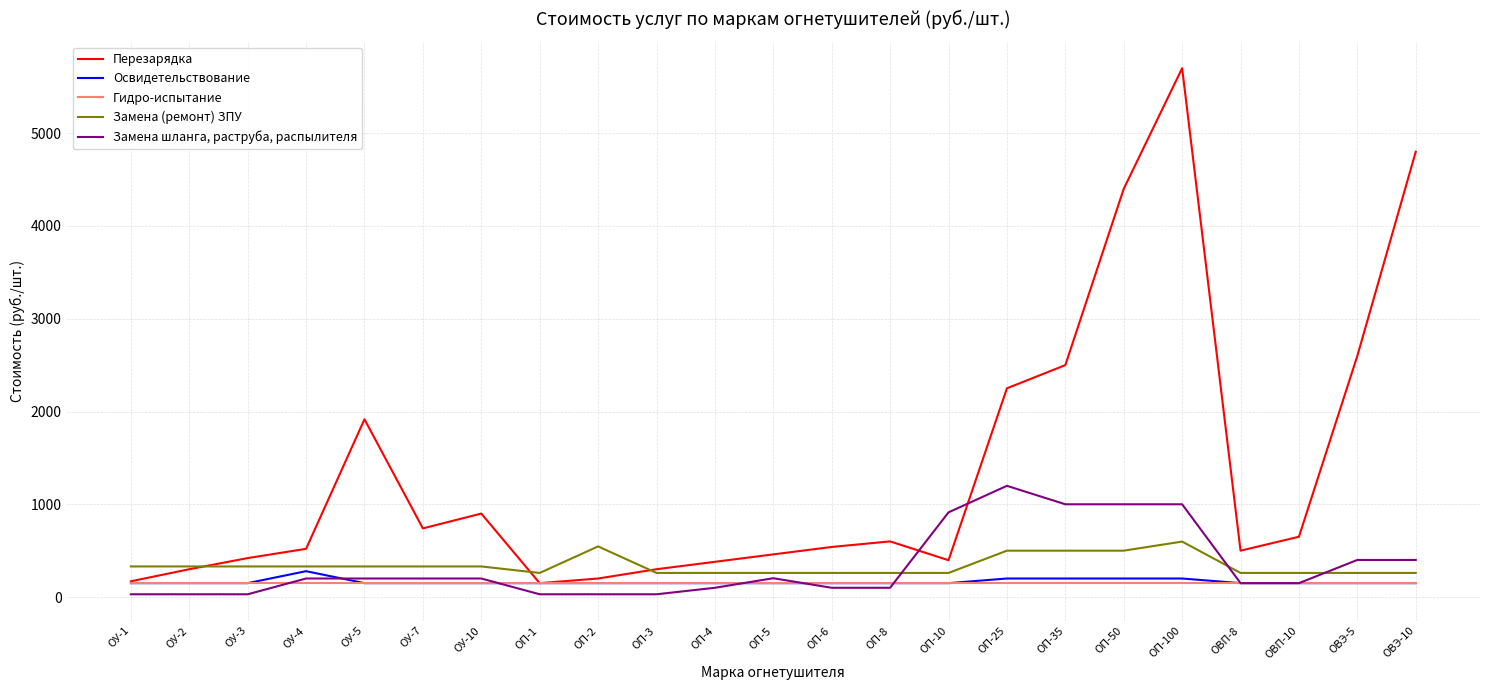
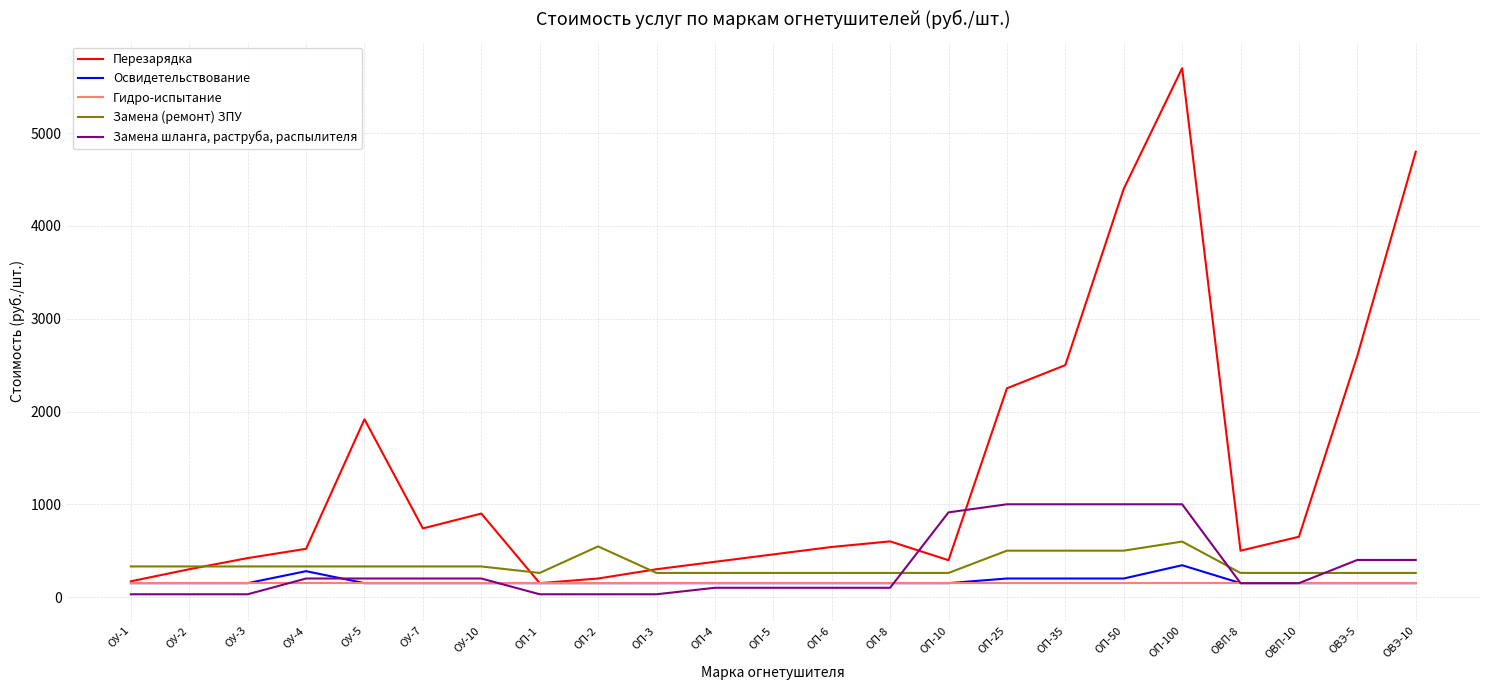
Замена шланга, раструба, распылителя, ОП-5: 200 -> 100
Замена шланга, раструба, распылителя, ОП-25: 1200 -> 1000
Освидетельствование, ОП-100: 200 -> 300
